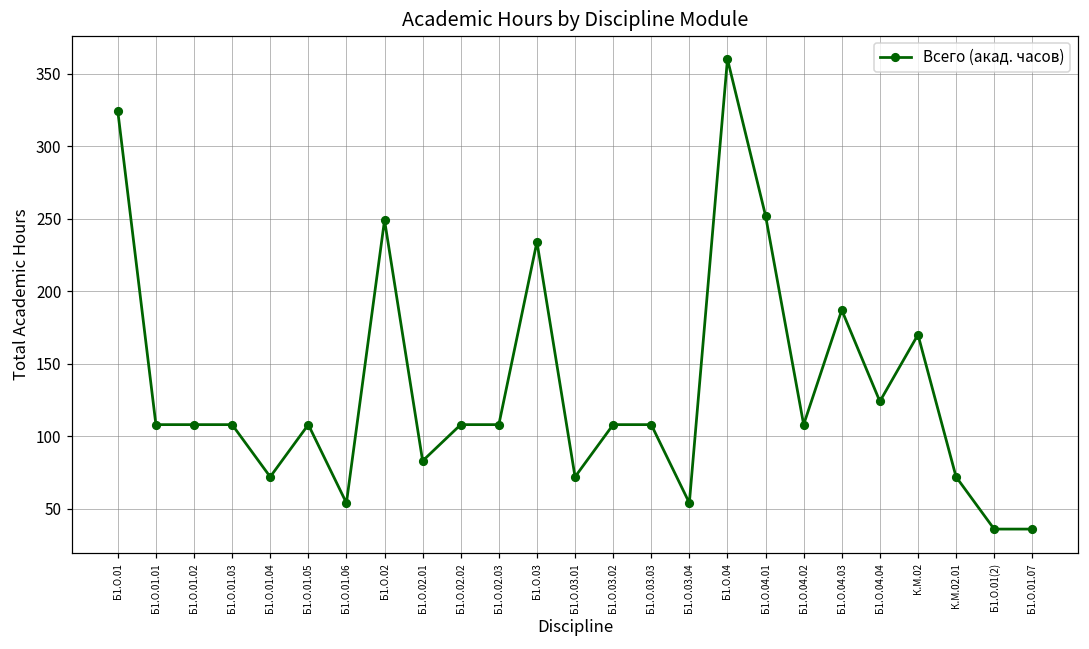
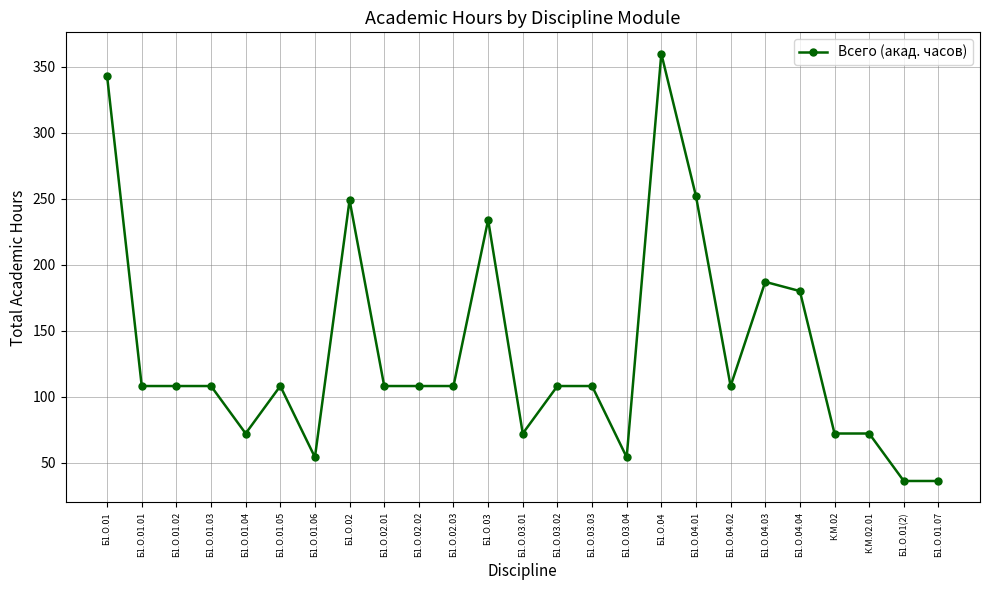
Б1.О.01: 324 -> 343
Б1.О.02.01: 83 -> 108
Б1.О.04.04: 124 -> 180
К.М.02: 170 -> 72
